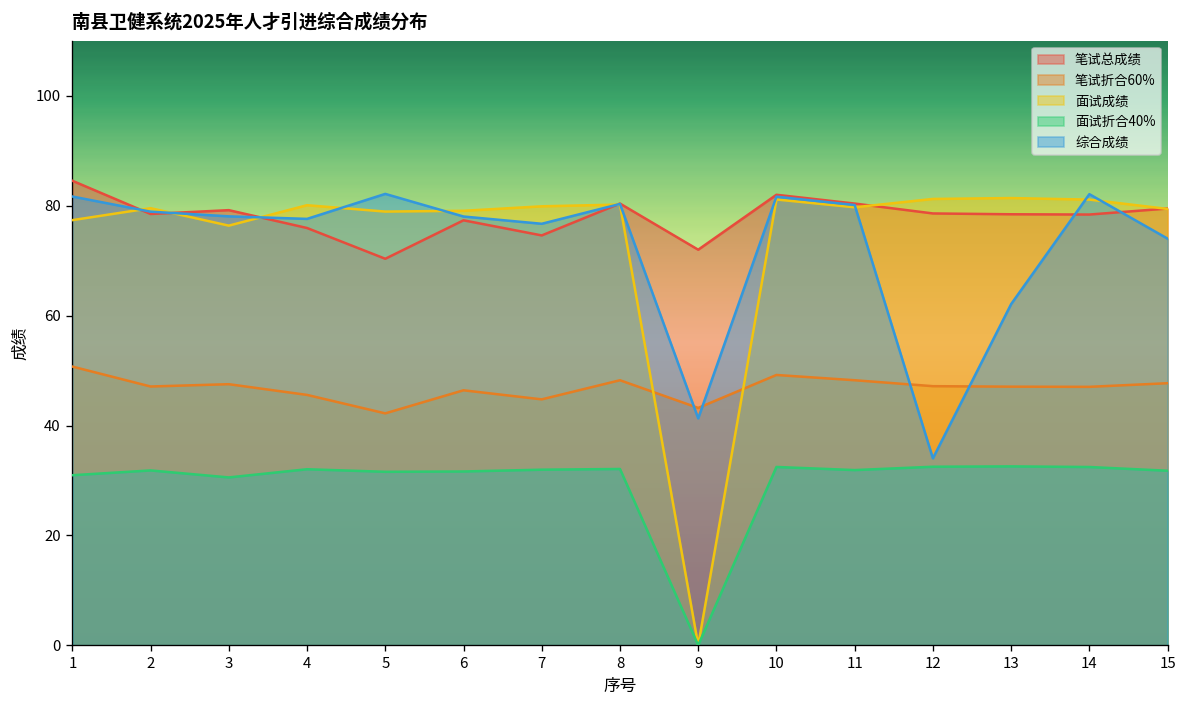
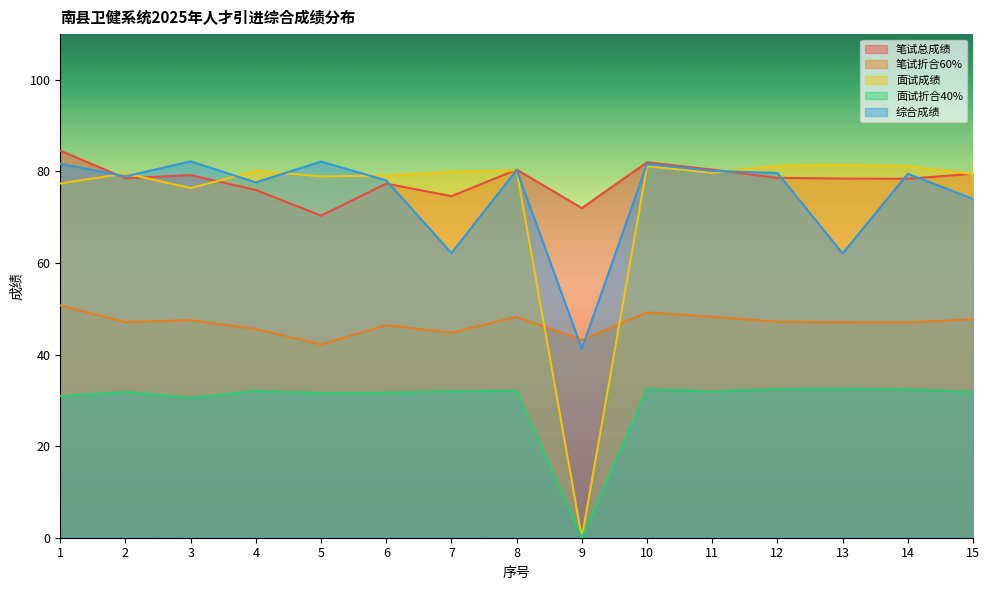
综合成绩, 3: 78 -> 82
综合成绩, 7: 77 -> 62
综合成绩, 12: 34 -> 80
综合成绩, 14: 82 -> 79
